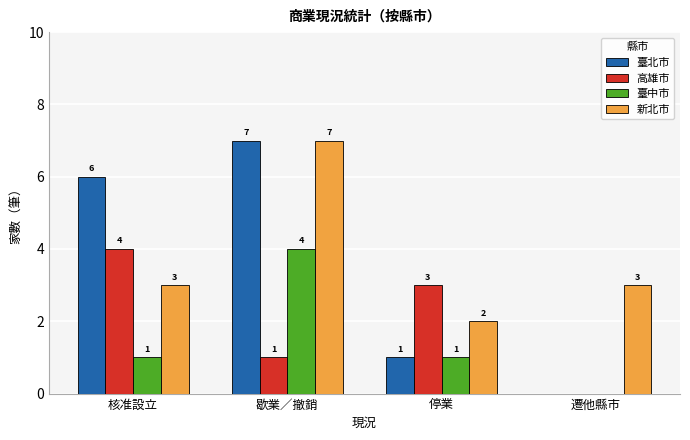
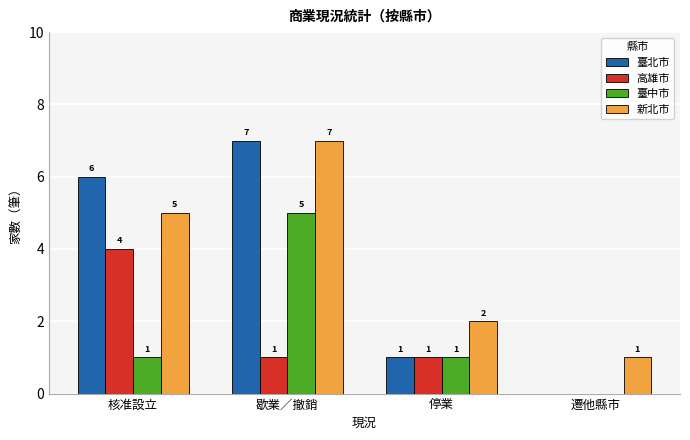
新北市, 核准設立: 3 -> 5
臺中市, 歇業／撤銷: 4 -> 5
高雄市, 停業: 3 -> 1
新北市, 遷他縣市: 3 -> 1
